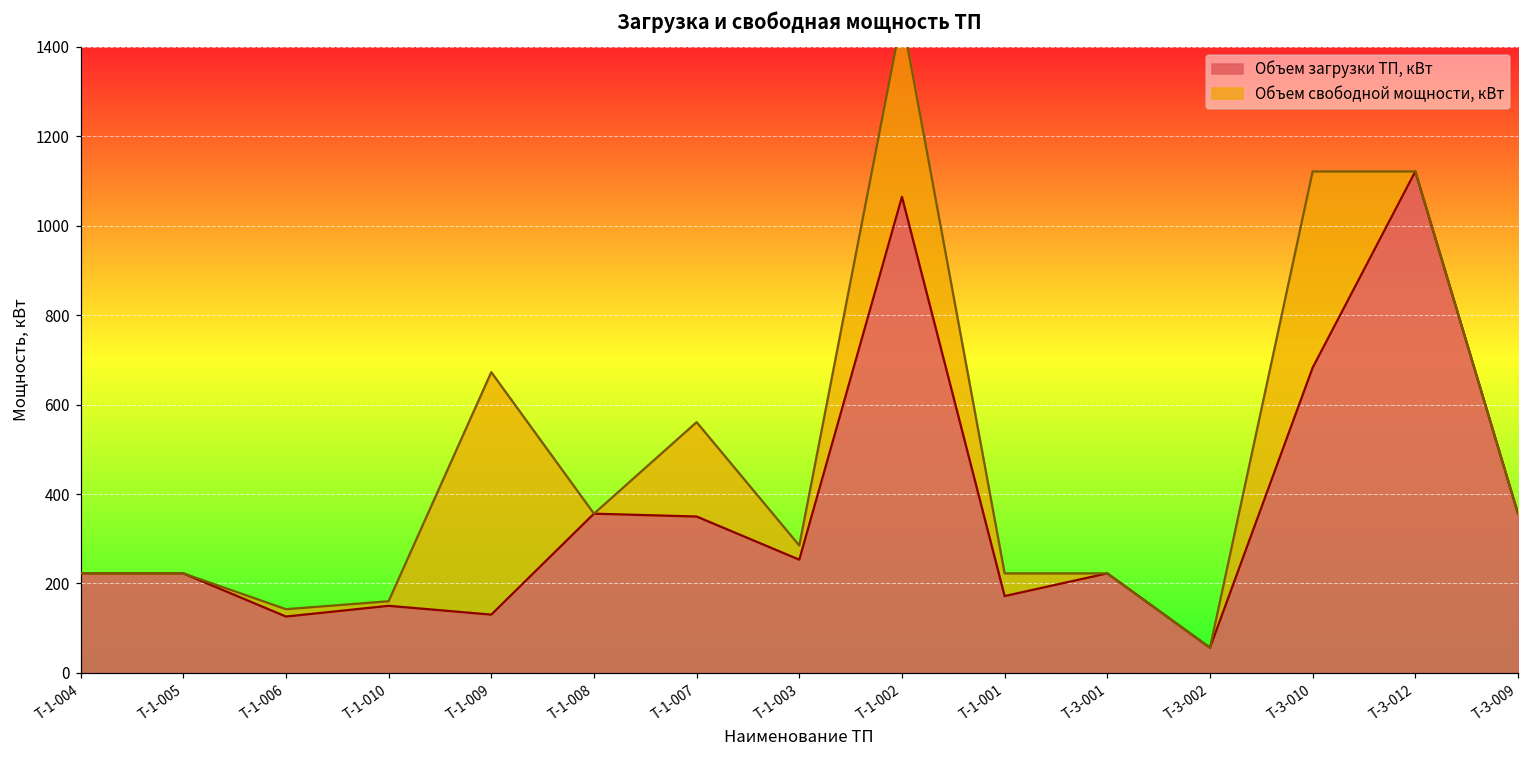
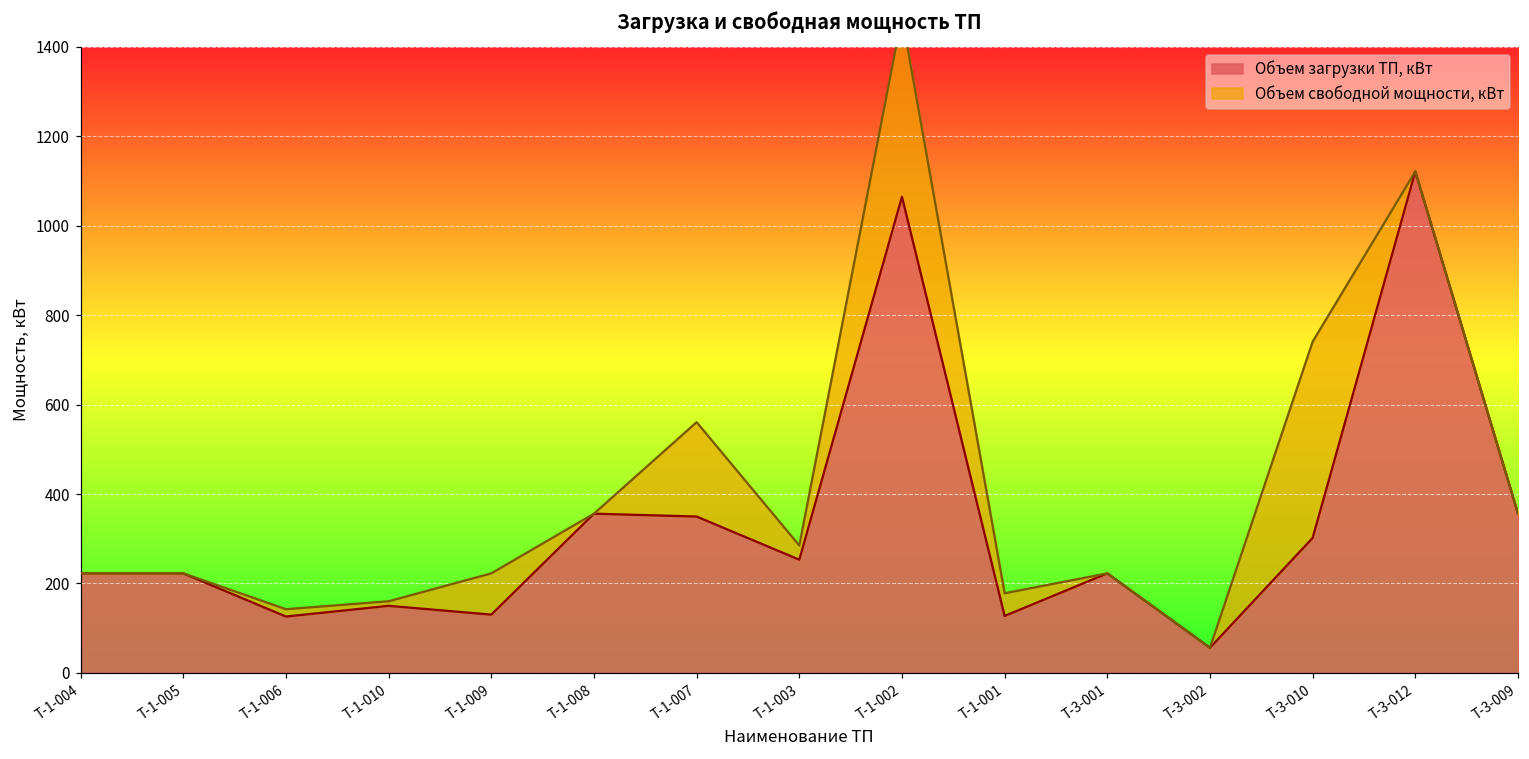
Объем свободной мощности, кВт, Т-1-009: 540 -> 90
Объем загрузки ТП, кВт, Т-1-001: 170 -> 130
Объем загрузки ТП, кВт, Т-3-010: 680 -> 300
